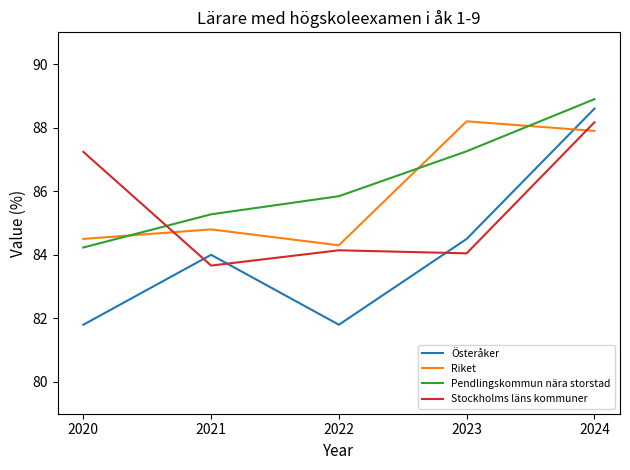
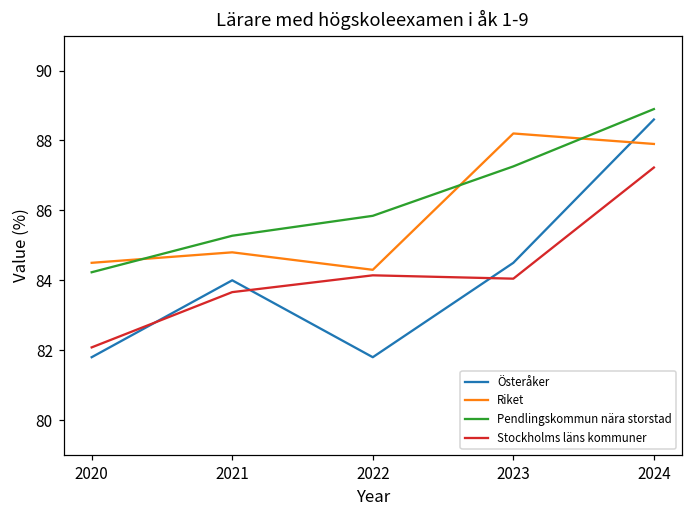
Stockholms läns kommuner, 2020: 87.2 -> 82.1
Stockholms läns kommuner, 2024: 88.2 -> 87.2
